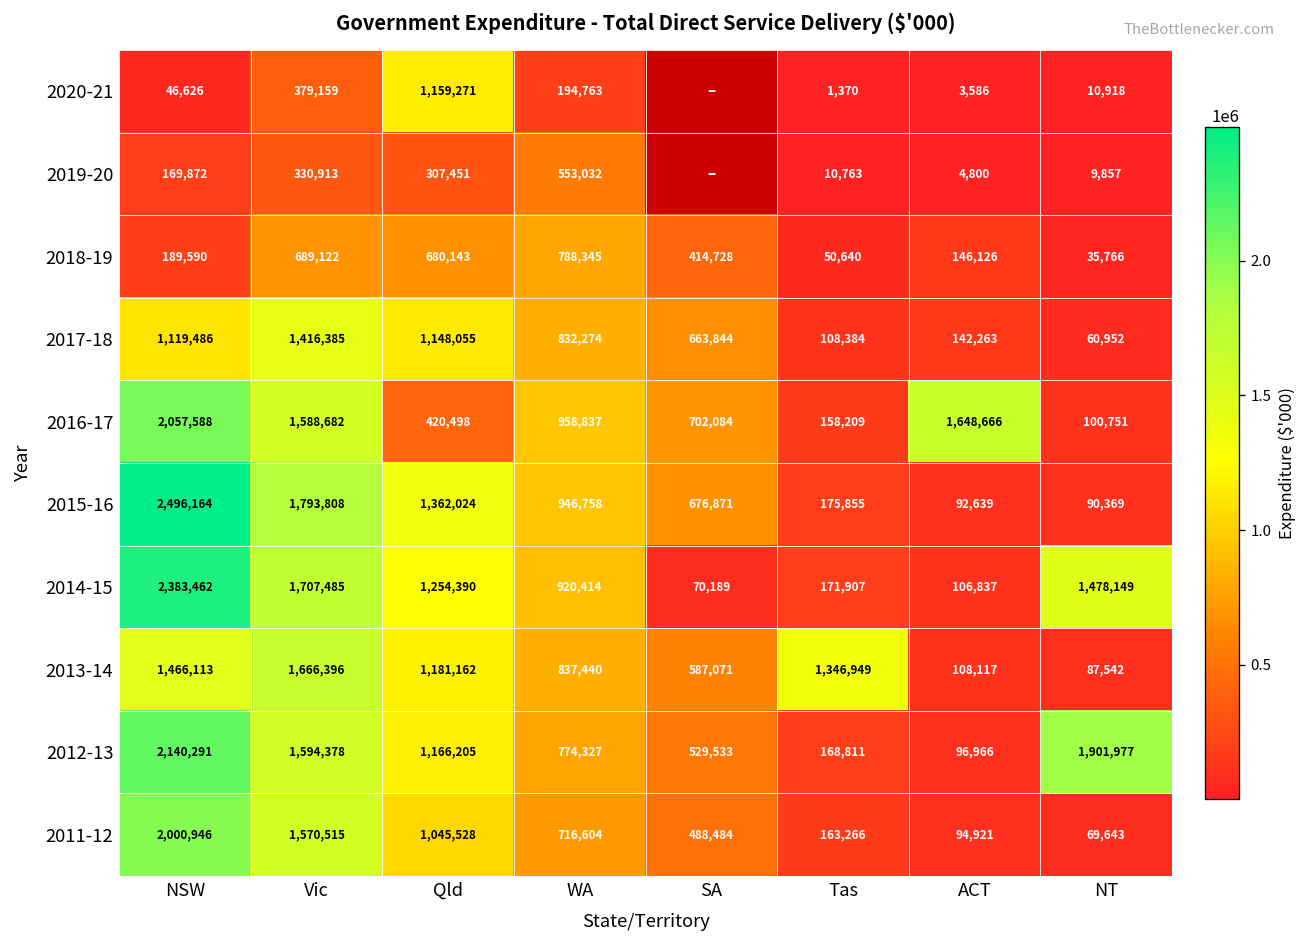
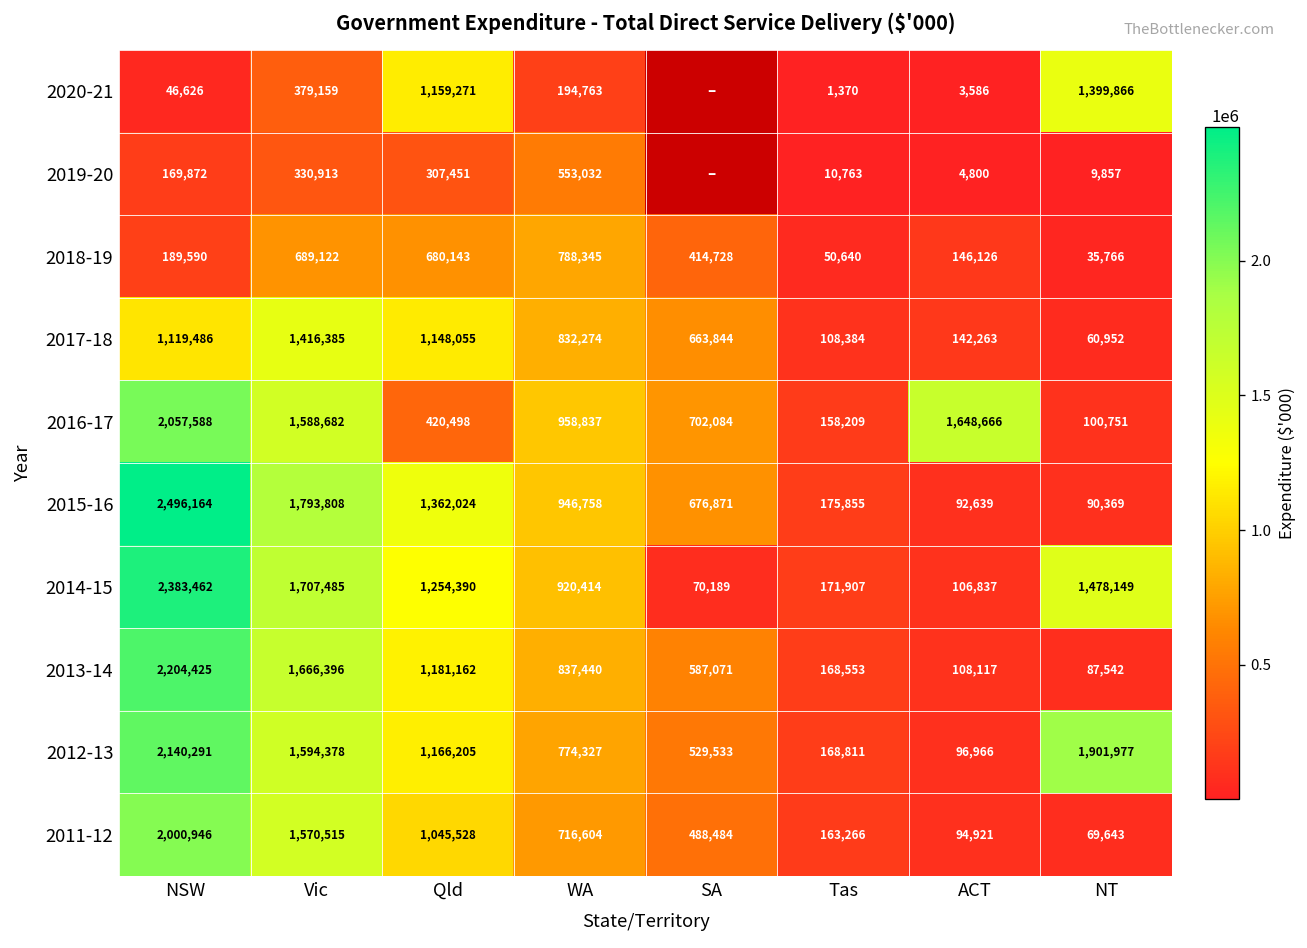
2020-21, NT: 10,918 -> 1,399,866
2013-14, NSW: 1,466,113 -> 2,204,425
2013-14, Tas: 1,346,949 -> 168,553
